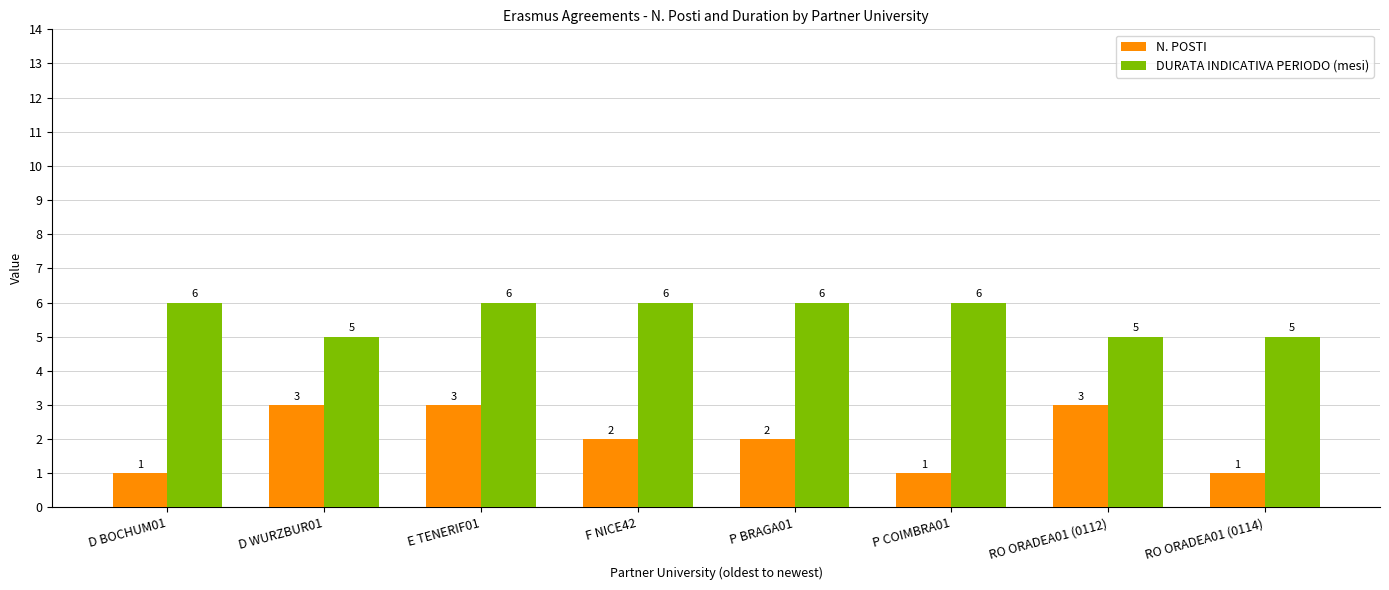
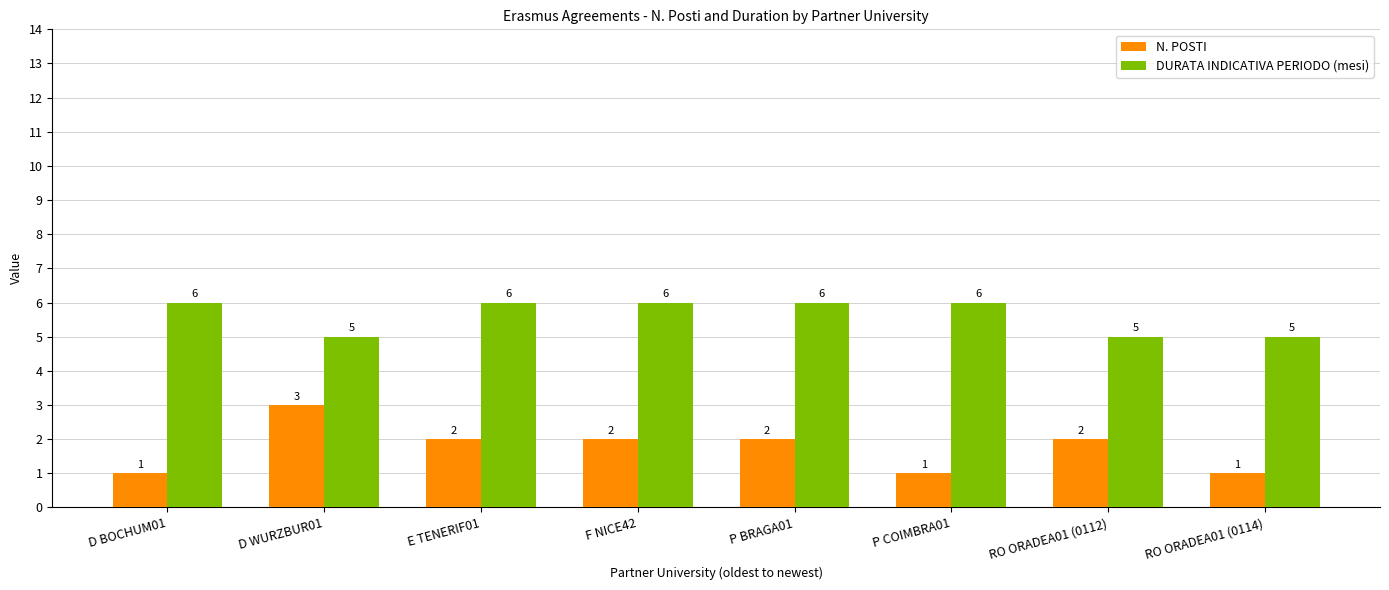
N. POSTI, E TENERIF01: 3 -> 2
N. POSTI, RO ORADEA01 (0112): 3 -> 2
